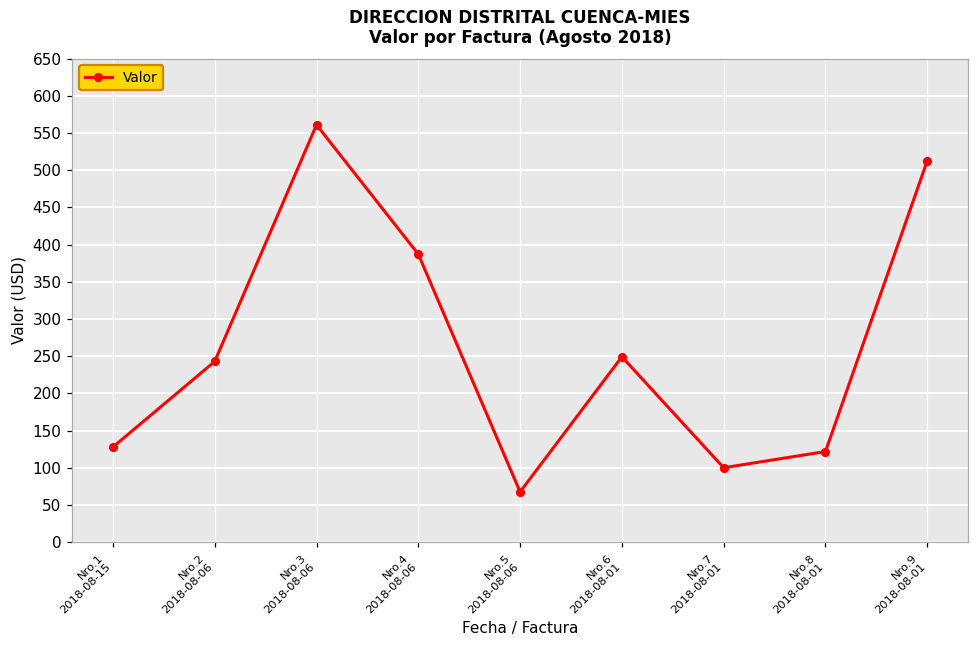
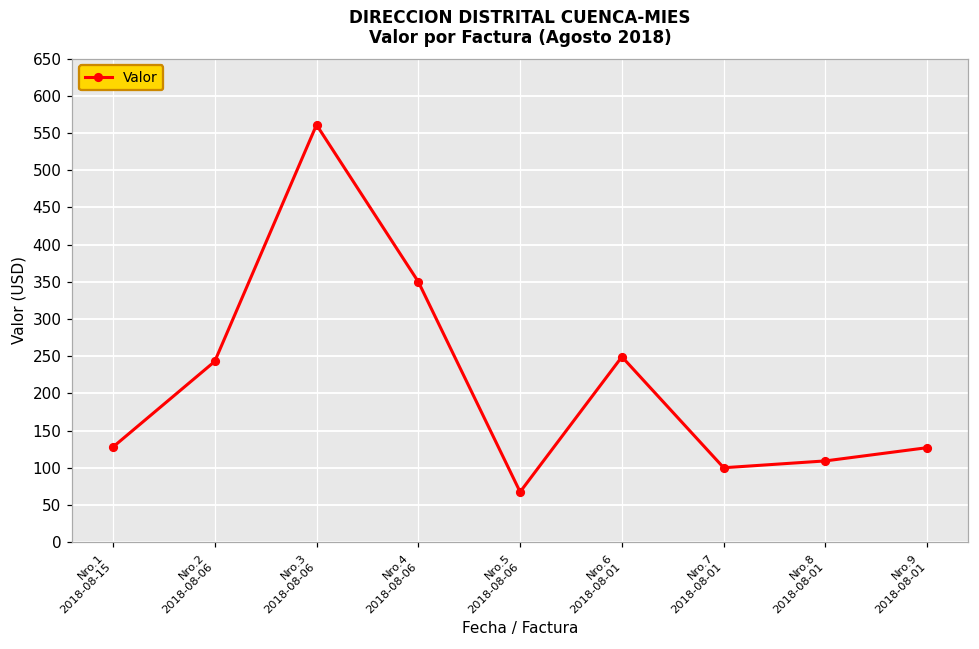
Nro.4 2018-08-06: 390 -> 350
Nro.8 2018-08-01: 120 -> 110
Nro.9 2018-08-01: 510 -> 130
